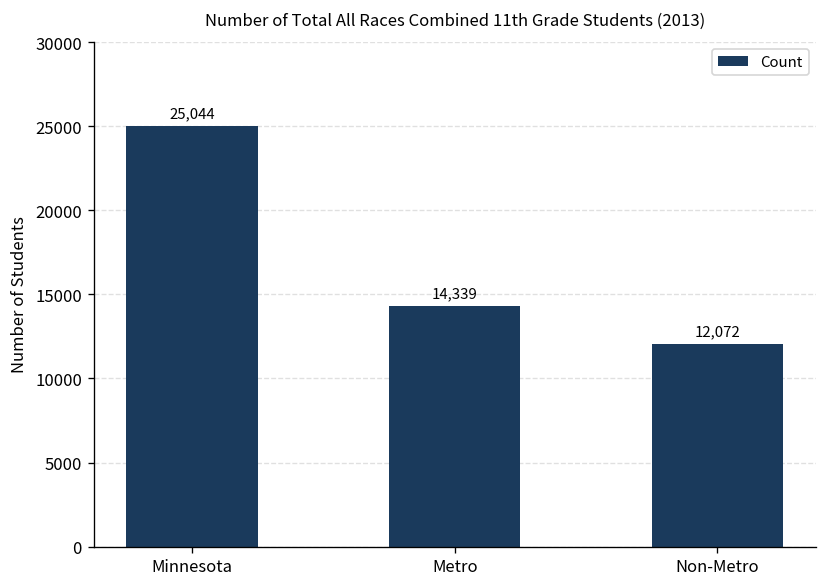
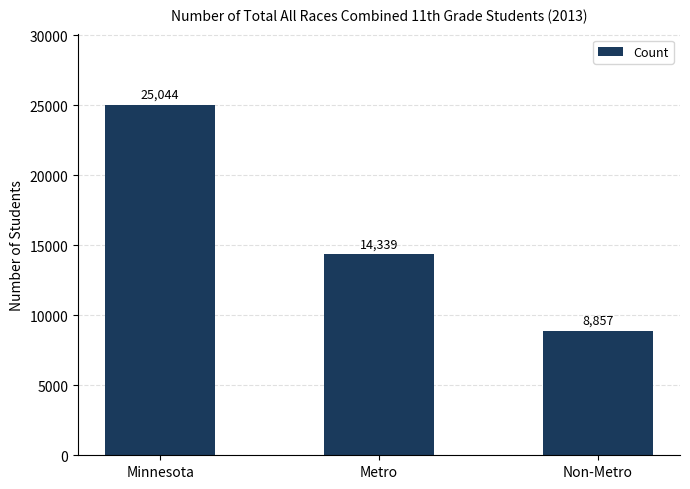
Non-Metro: 12,072 -> 8,857
